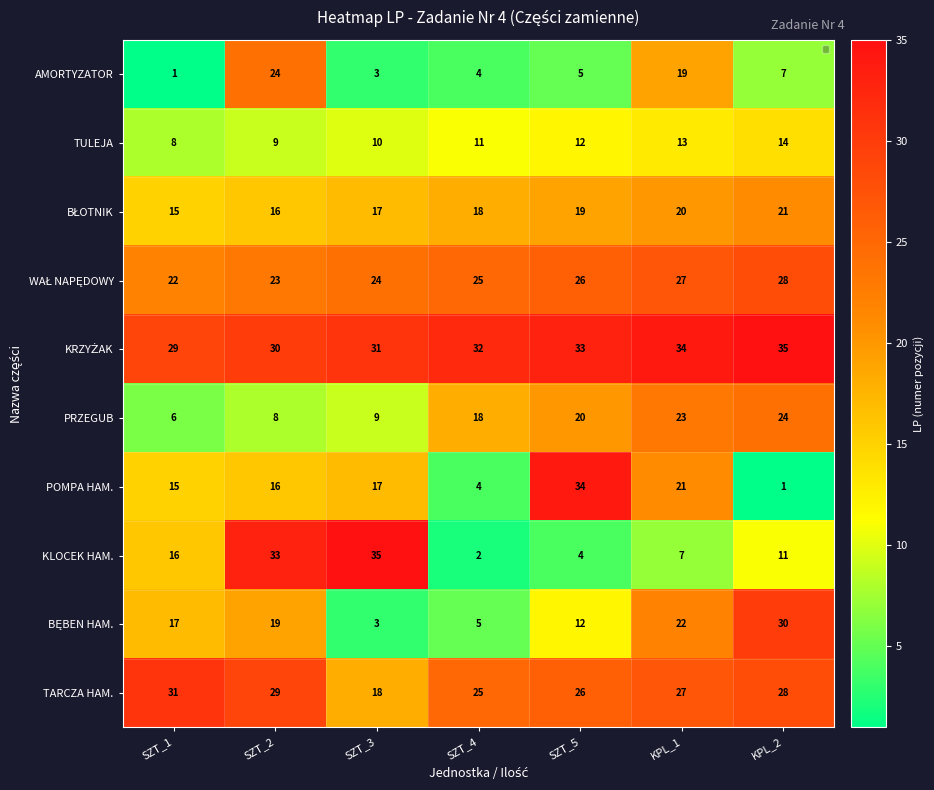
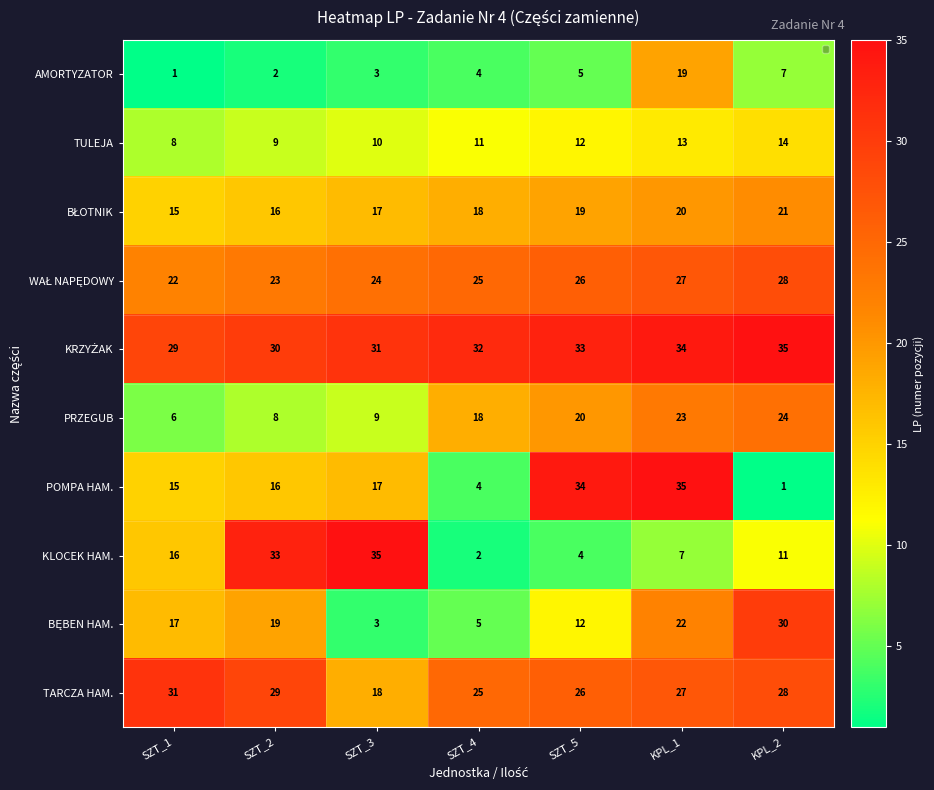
AMORTYZATOR, SZT_2: 24 -> 2
POMPA HAM., KPL_1: 21 -> 35
